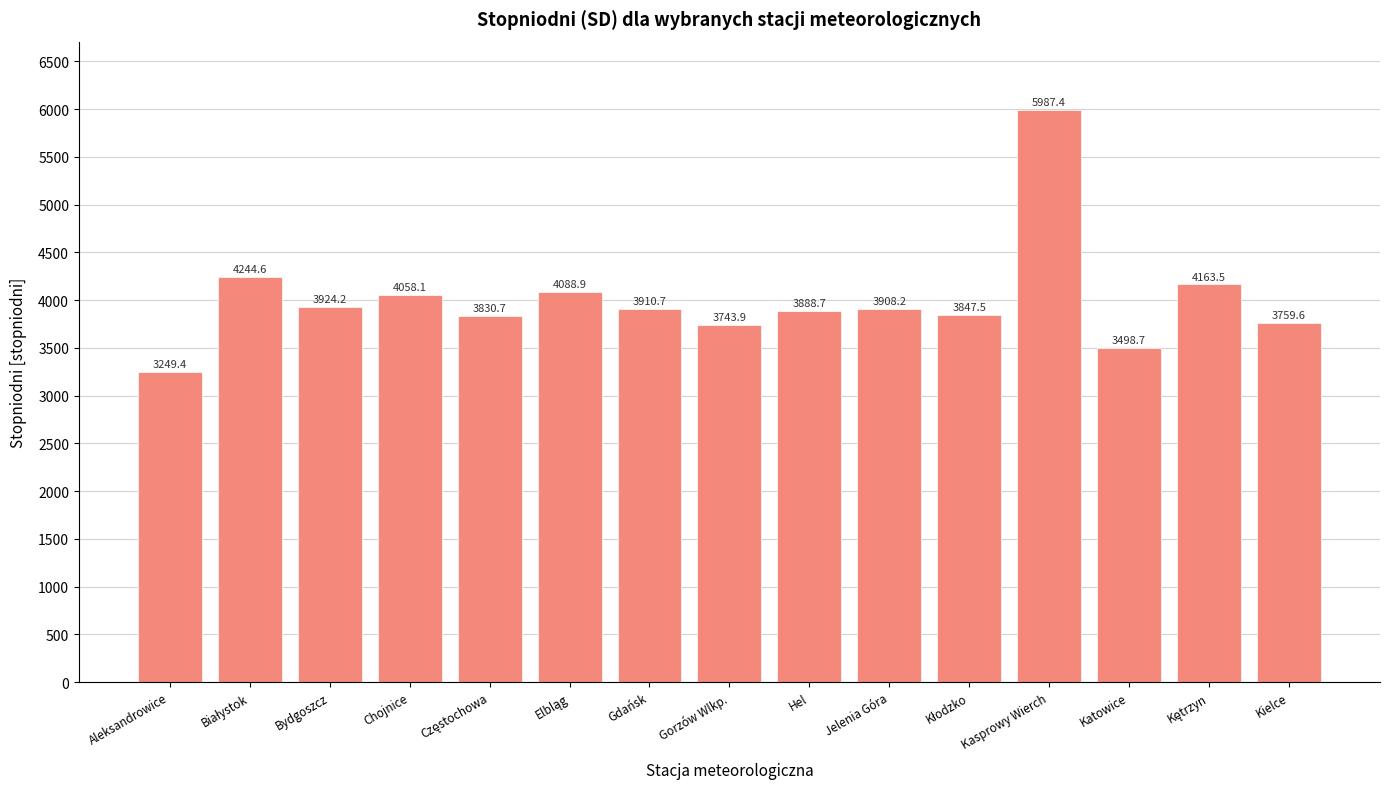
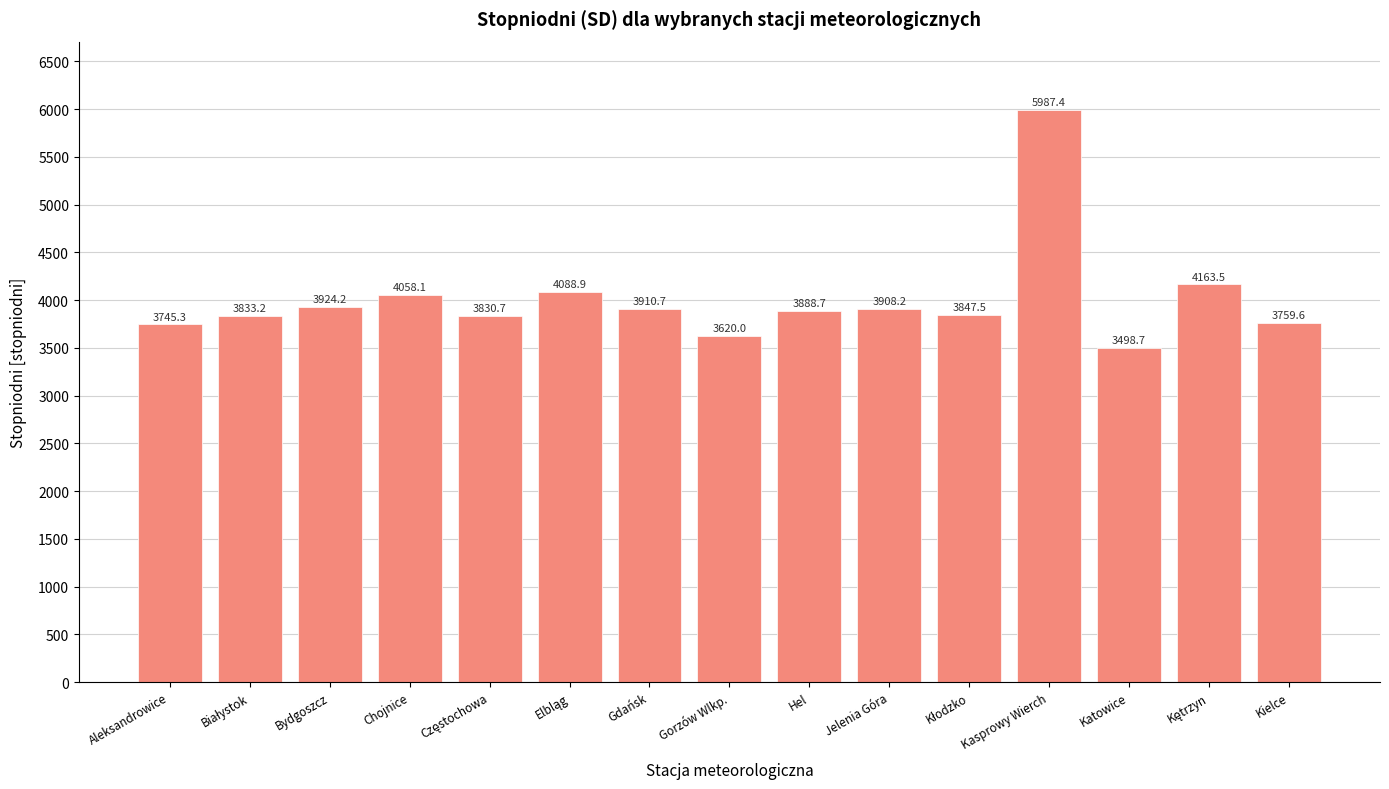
Aleksandrowice: 3249.4 -> 3745.3
Białystok: 4244.6 -> 3833.2
Gorzów Wlkp.: 3743.9 -> 3620.0
